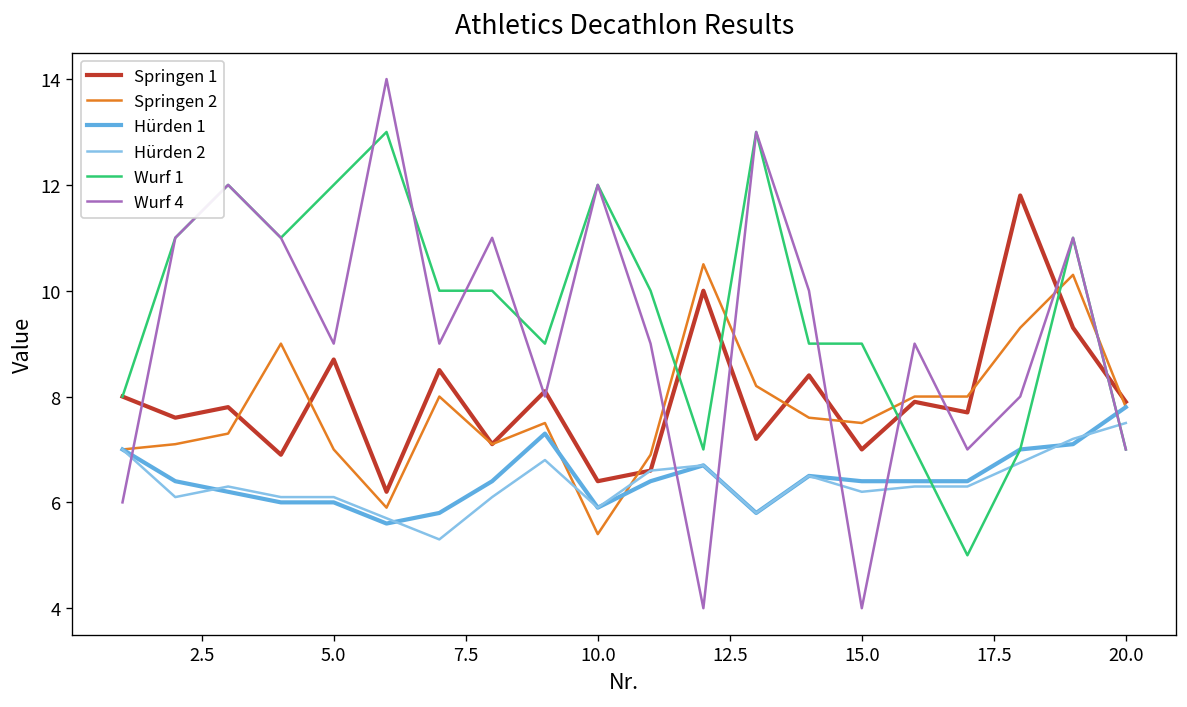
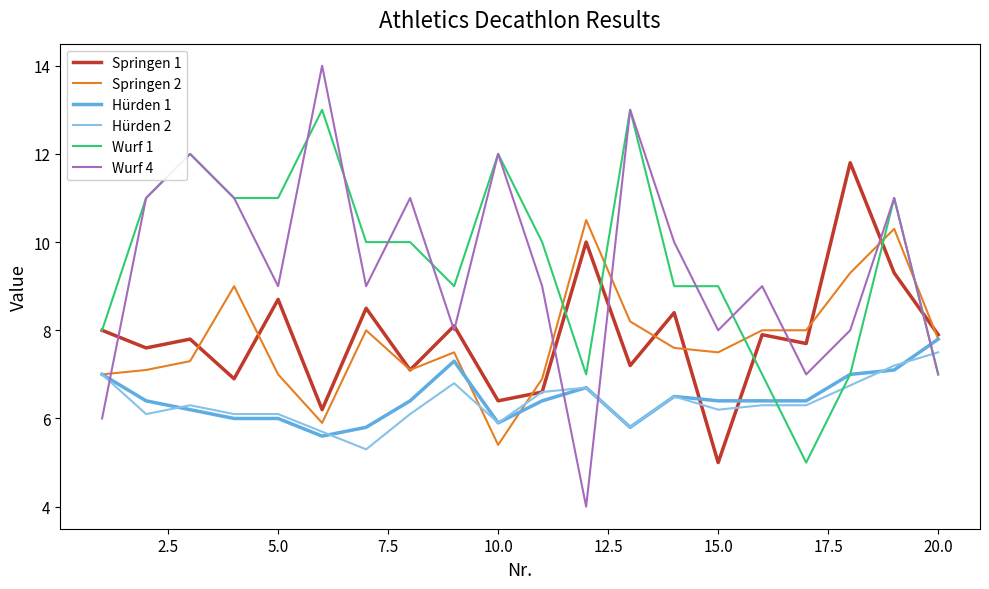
Wurf 1, 5.0: 12 -> 11
Springen 1, 15.0: 7 -> 5
Wurf 4, 15.0: 4 -> 8
